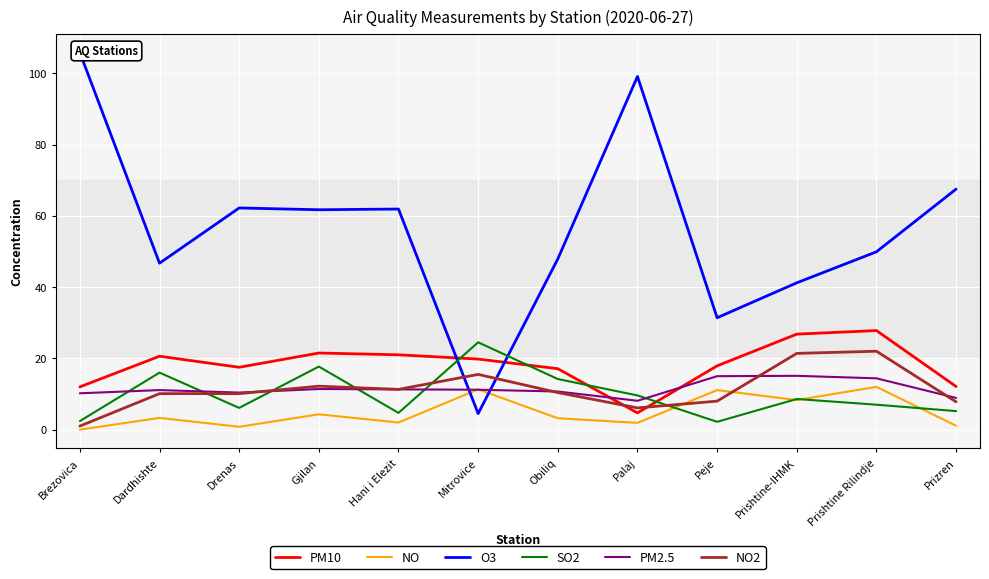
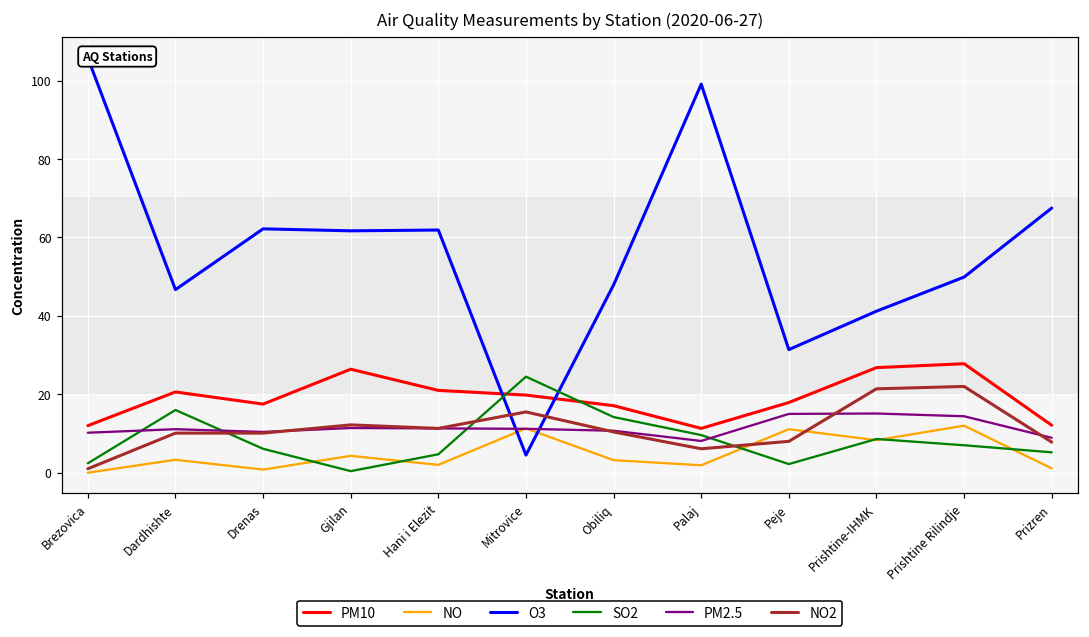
PM10, Gjilan: 22 -> 26
SO2, Gjilan: 18 -> 0
PM10, Palaj: 5 -> 11
